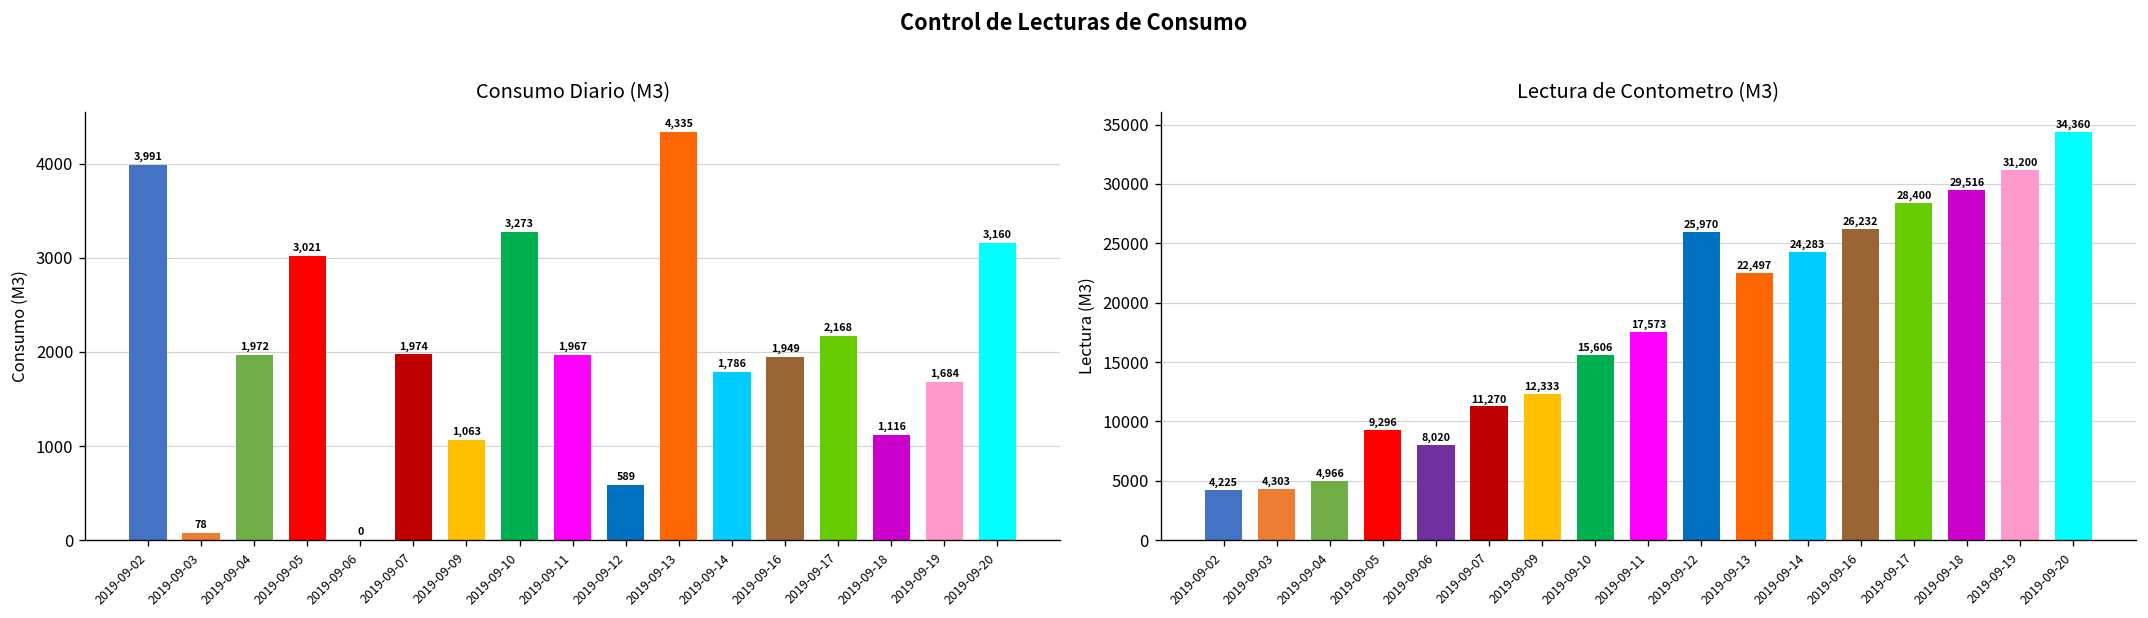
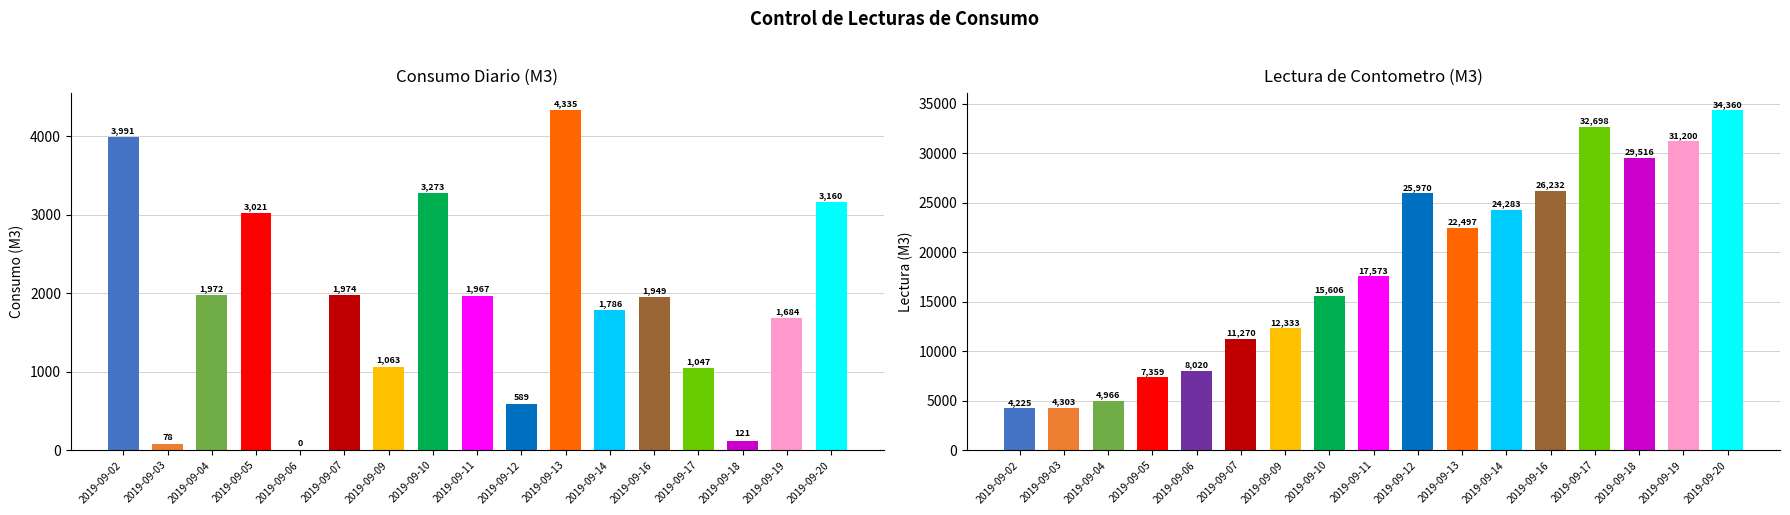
Consumo Diario (M3), 2019-09-17: 2,168 -> 1,047
Consumo Diario (M3), 2019-09-18: 1,116 -> 121
Lectura de Contometro (M3), 2019-09-05: 9,296 -> 7,359
Lectura de Contometro (M3), 2019-09-17: 28,400 -> 32,698
